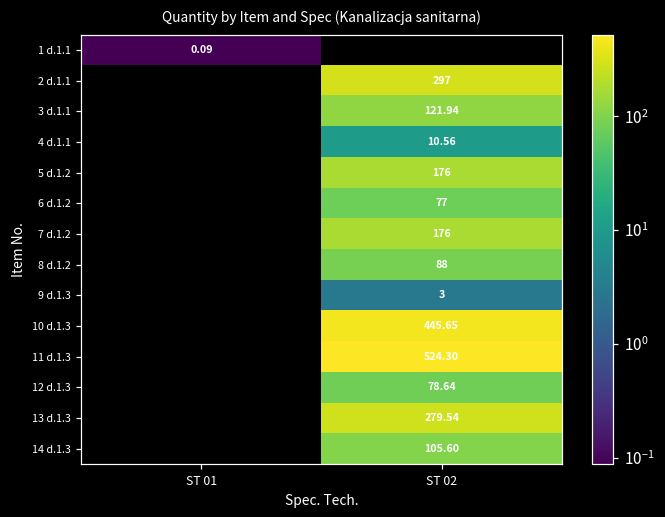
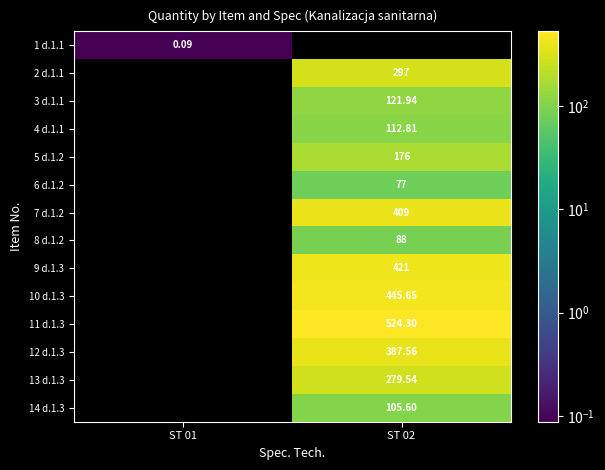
4 d.1.1, ST 02: 10.56 -> 112.81
7 d.1.2, ST 02: 176 -> 409
9 d.1.3, ST 02: 3 -> 421
12 d.1.3, ST 02: 78.64 -> 387.56
